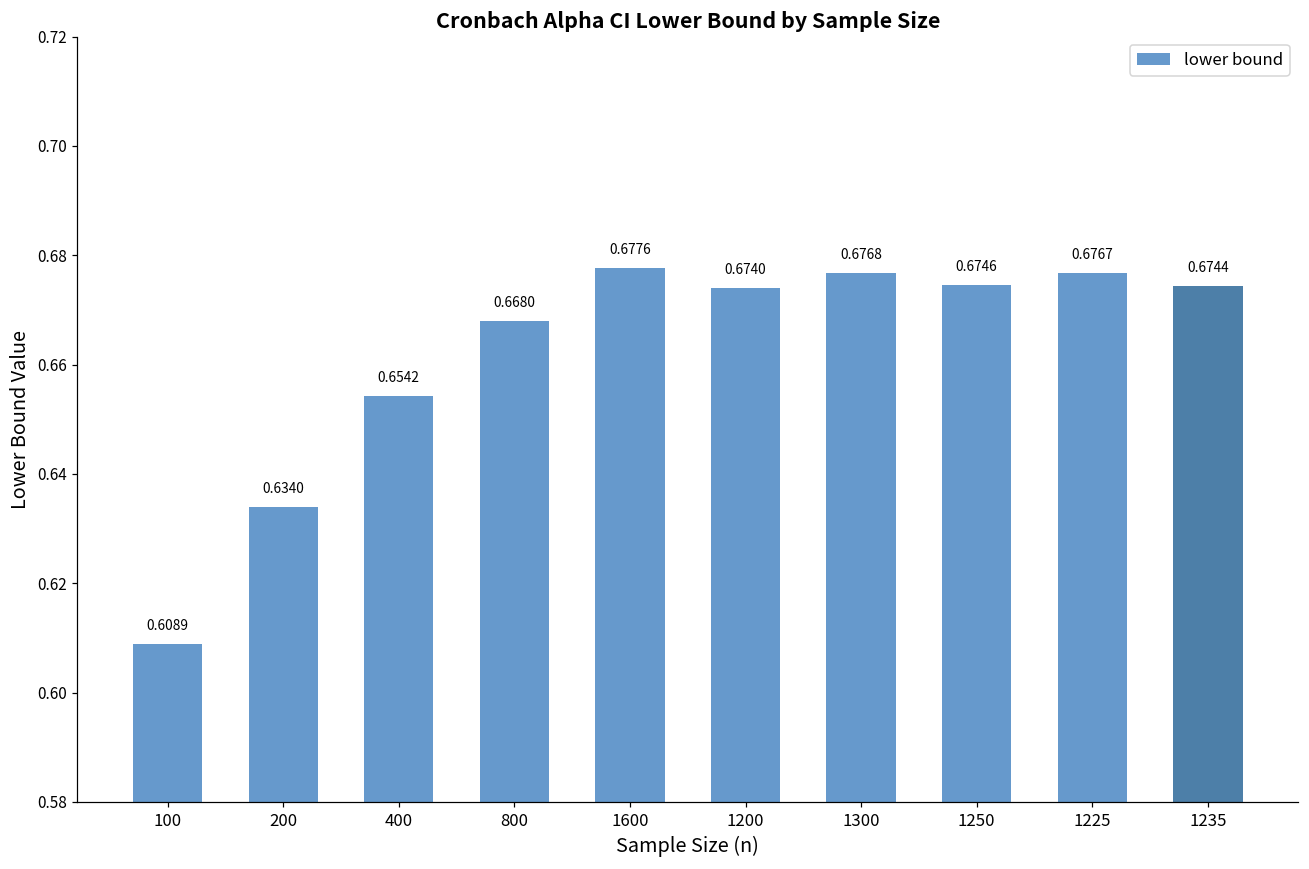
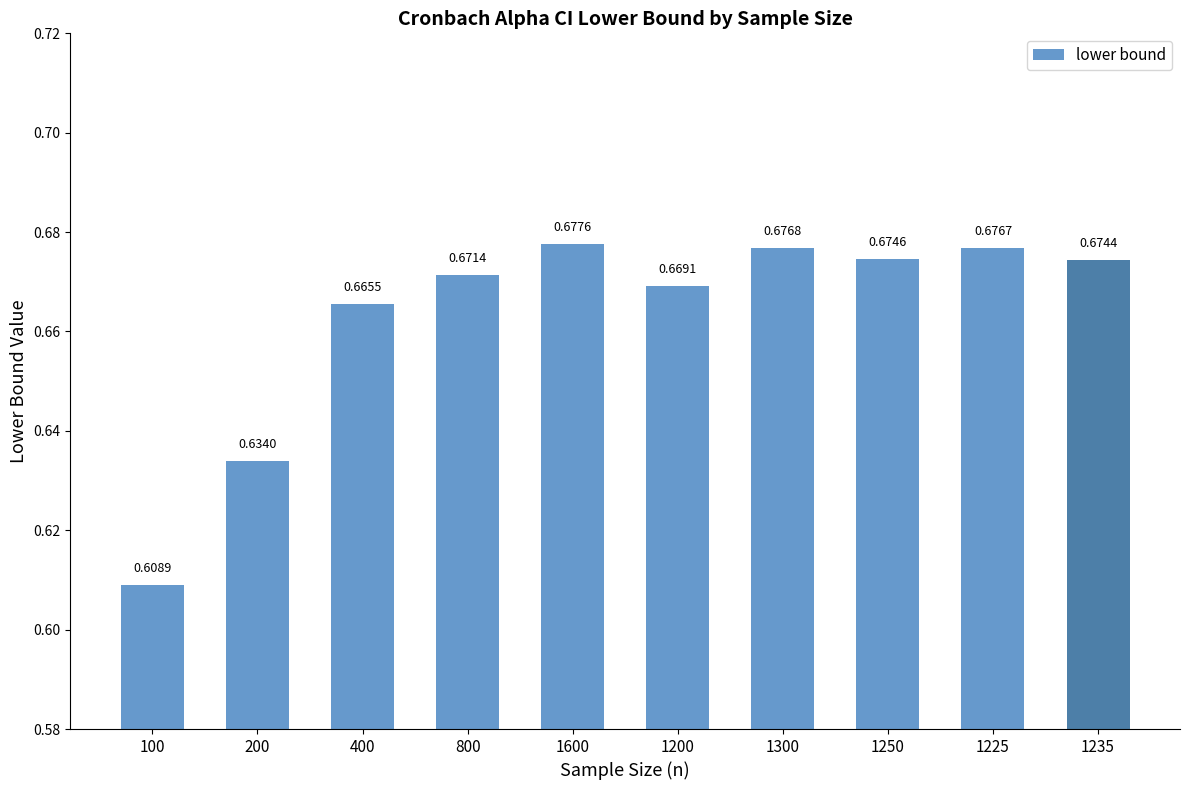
400: 0.6542 -> 0.6655
800: 0.6680 -> 0.6714
1200: 0.6740 -> 0.6691
